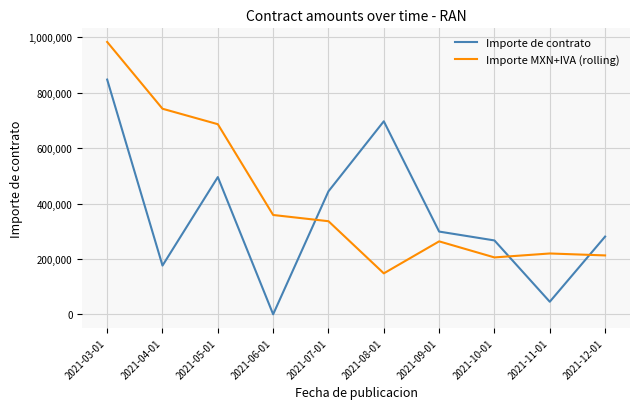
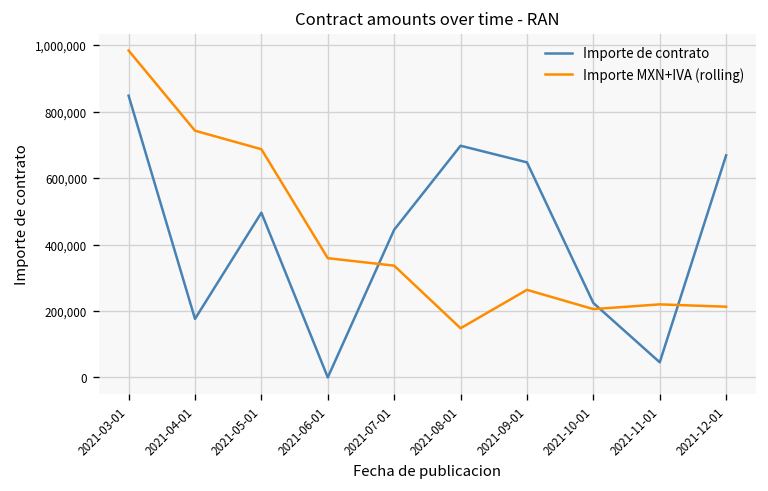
Importe de contrato, 2021-09-01: 300,000 -> 650,000
Importe de contrato, 2021-10-01: 270,000 -> 220,000
Importe de contrato, 2021-12-01: 280,000 -> 670,000
